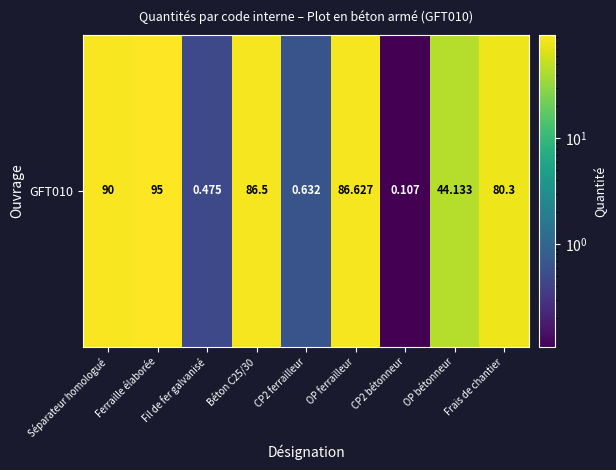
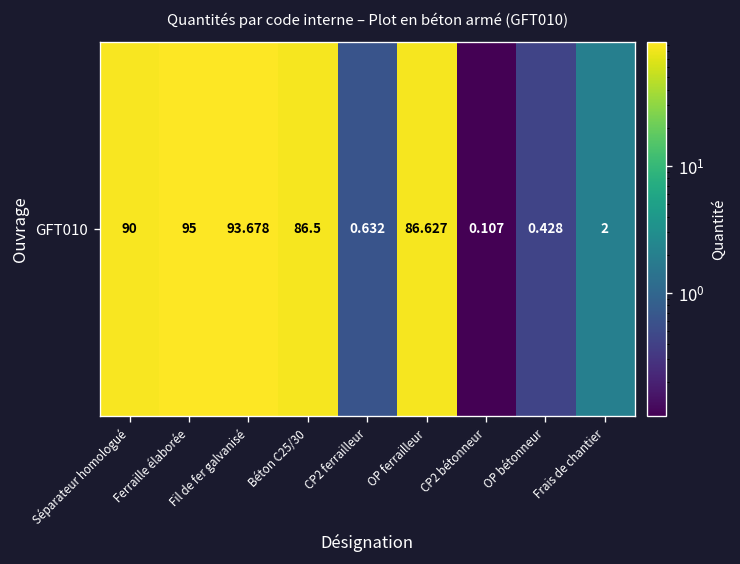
GFT010, Fil de fer galvanisé: 0.475 -> 93.678
GFT010, OP bétonneur: 44.133 -> 0.428
GFT010, Frais de chantier: 80.3 -> 2
